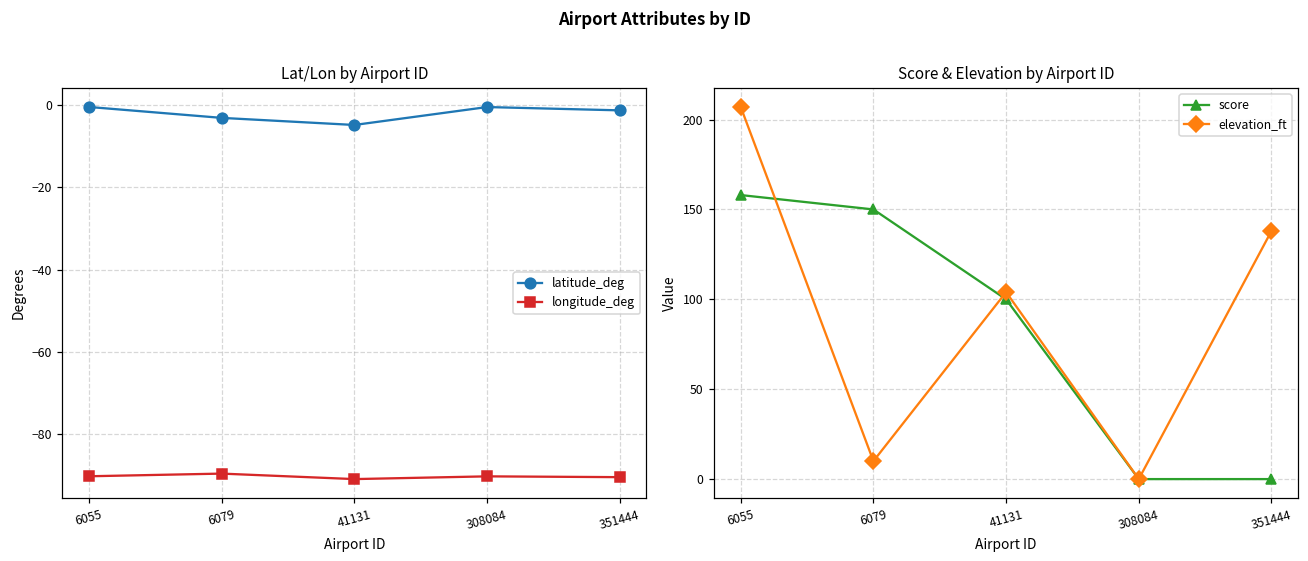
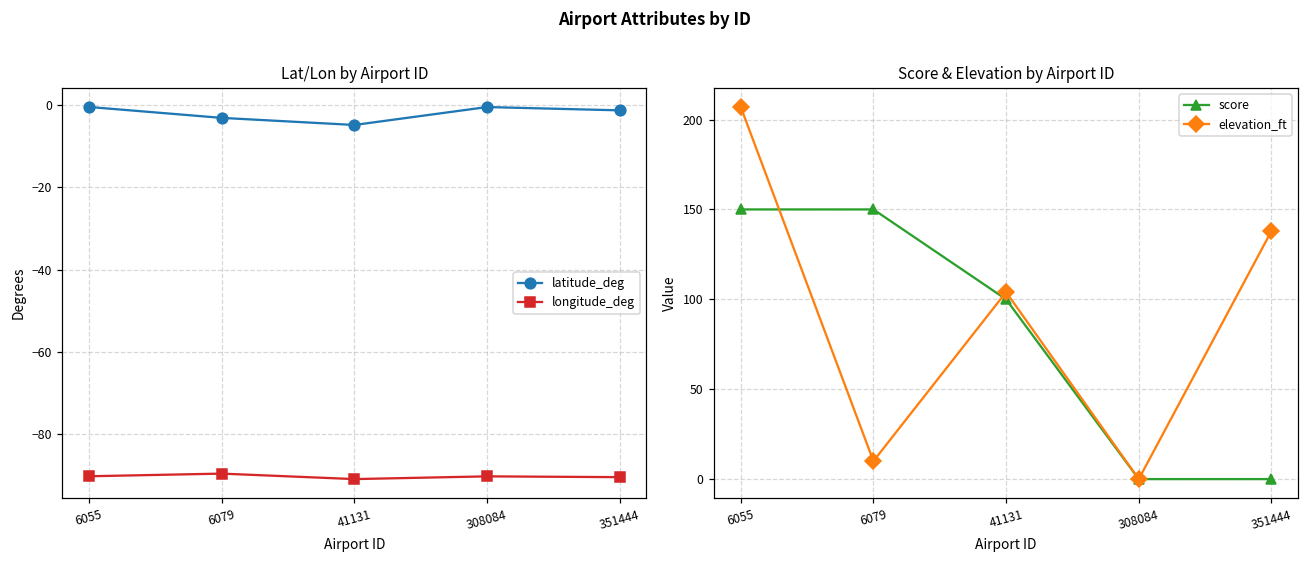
Score & Elevation by Airport ID, score, 6055: 158 -> 150
